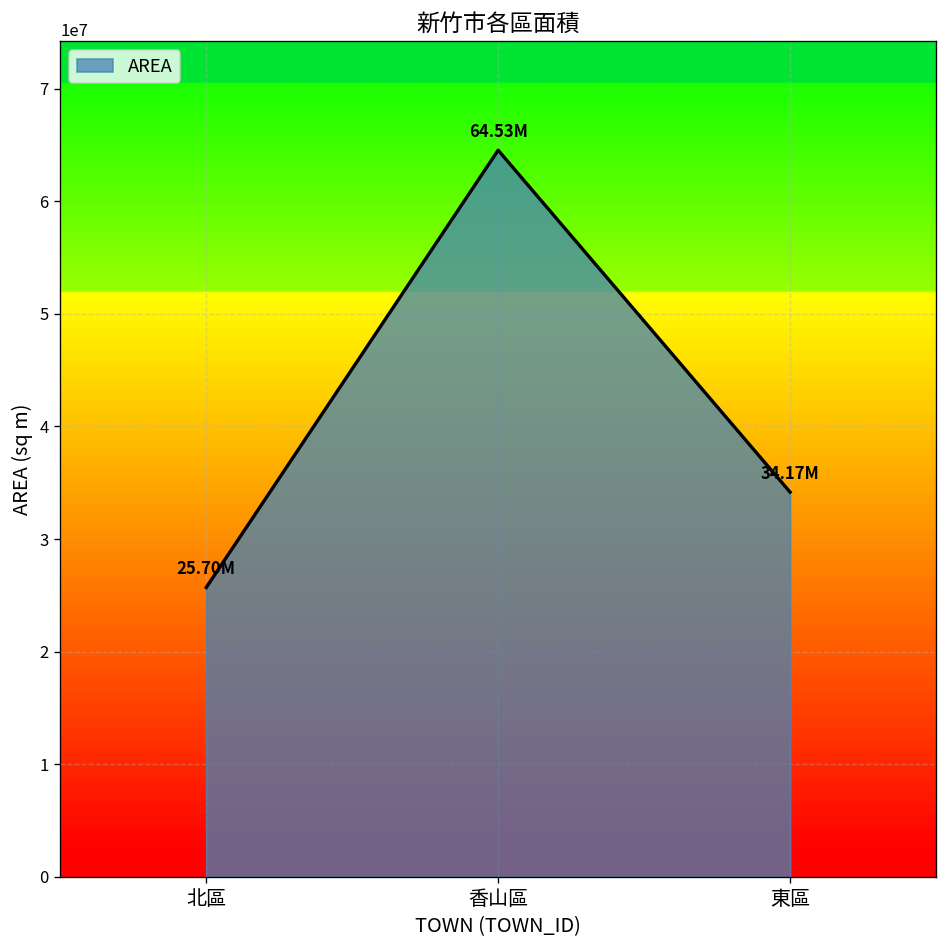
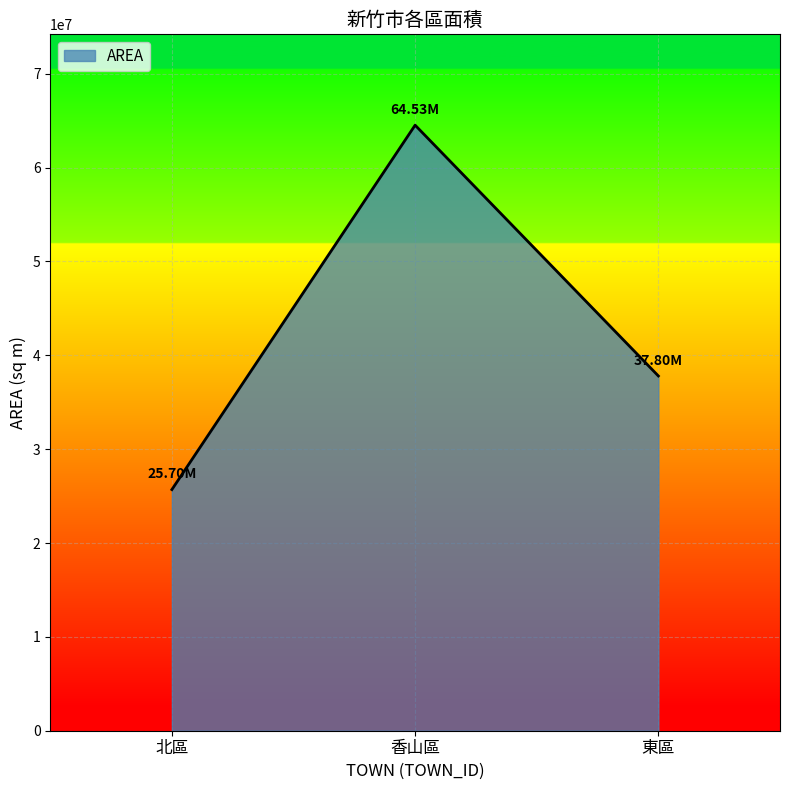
東區: 34.17M -> 37.80M
